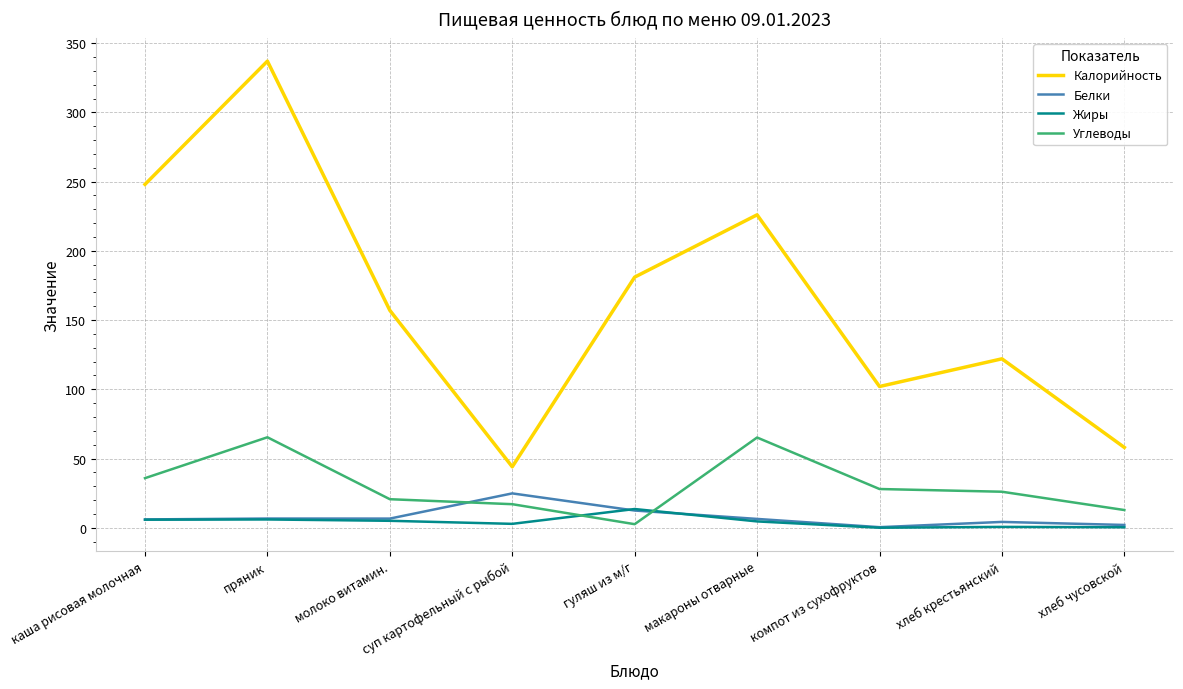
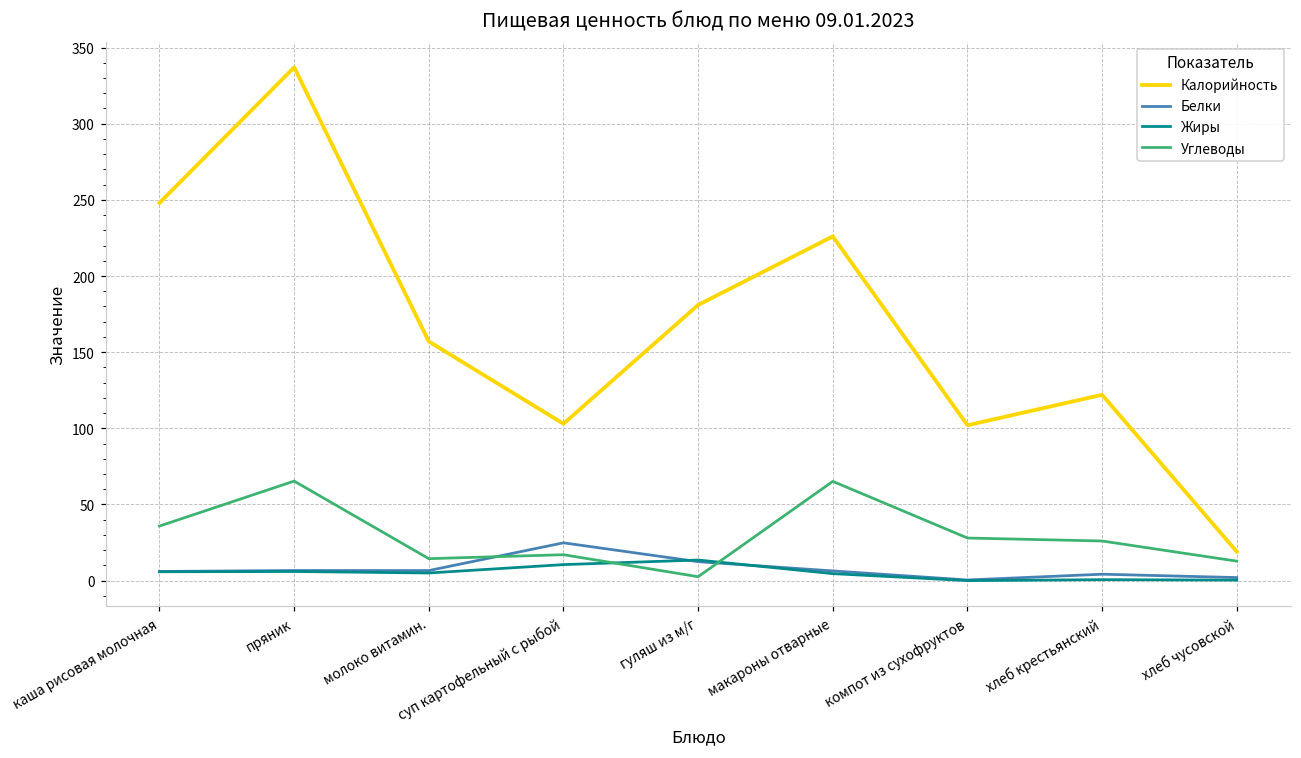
Углеводы, молоко витамин.: 21 -> 14
Калорийность, суп картофельный с рыбой: 44 -> 103
Жиры, суп картофельный с рыбой: 3 -> 11
Калорийность, хлеб чусовской: 58 -> 19
